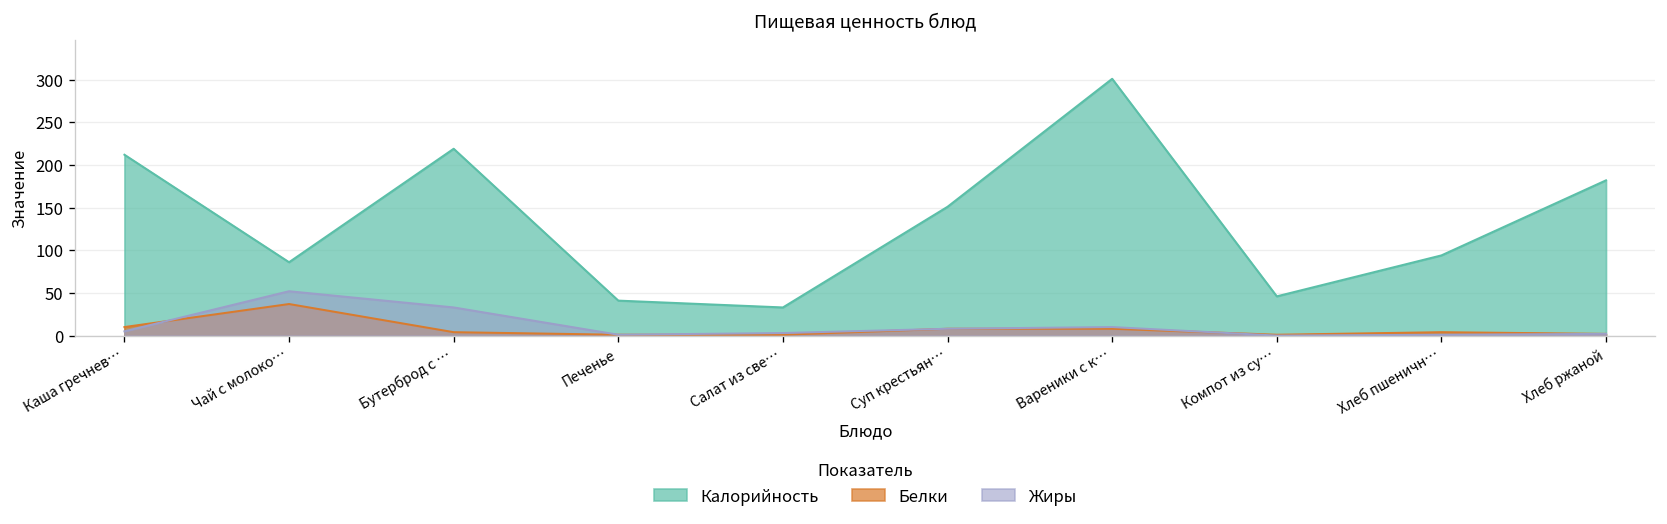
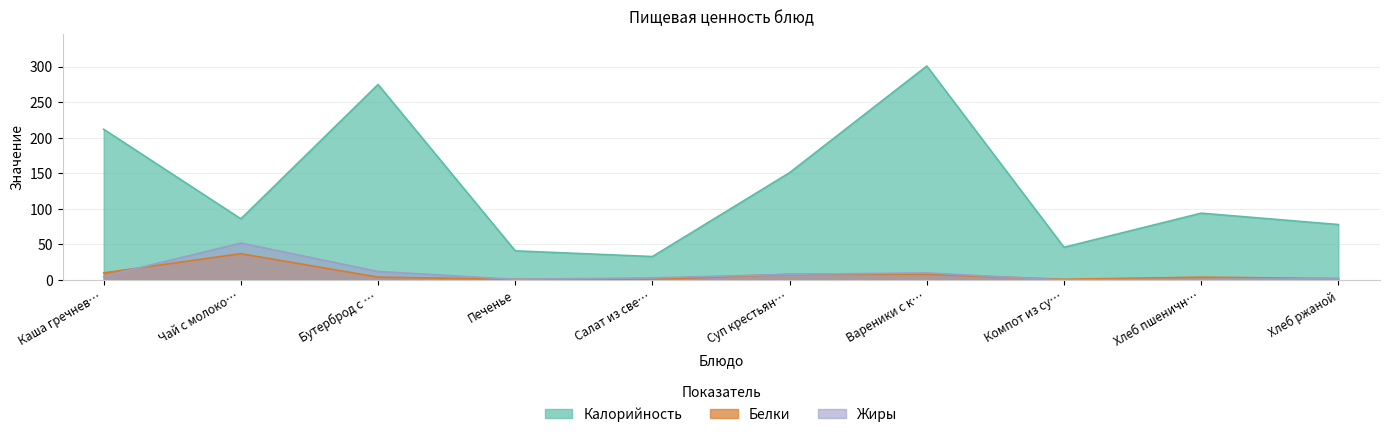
Калорийность, Бутерброд с …: 220 -> 280
Жиры, Бутерброд с …: 30 -> 10
Калорийность, Хлеб ржаной: 180 -> 80
